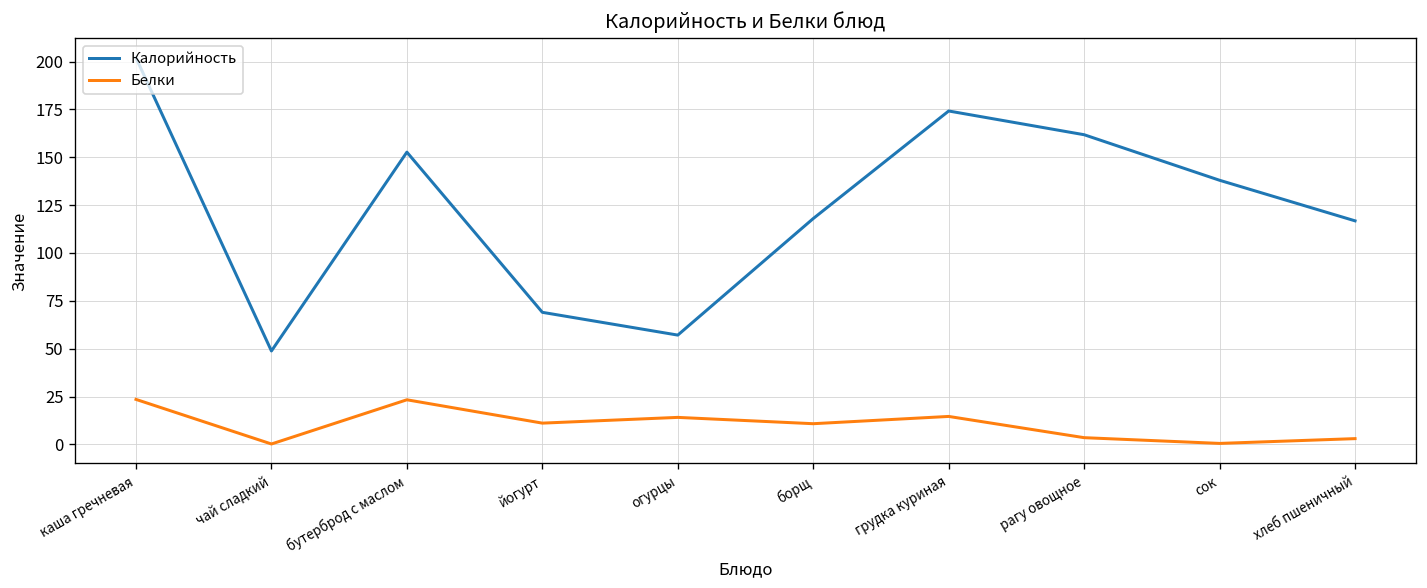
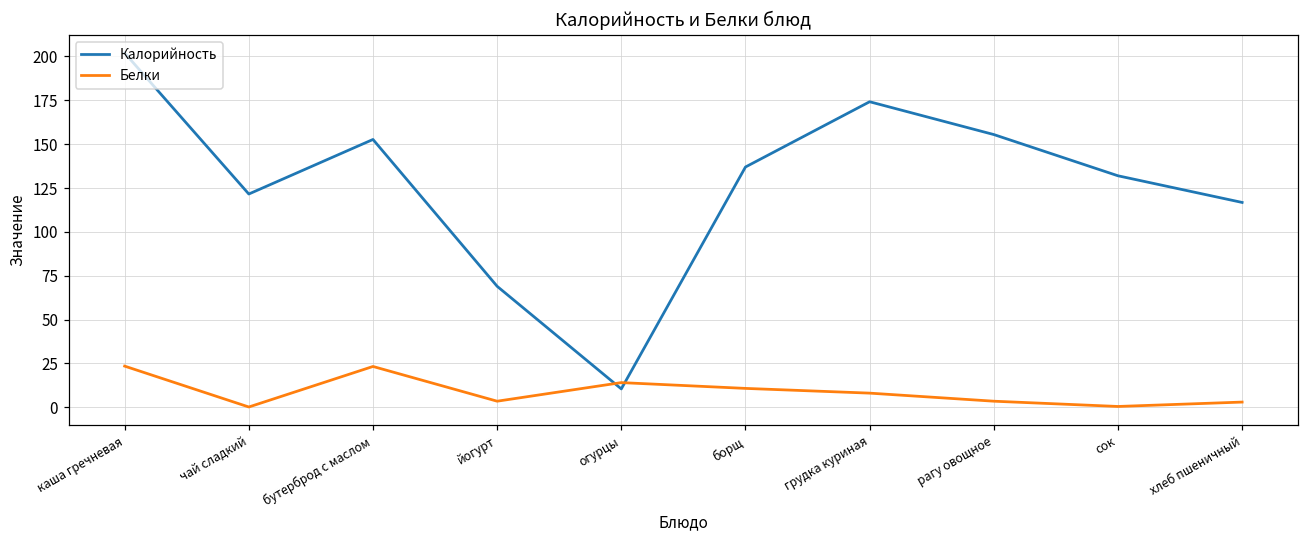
Калорийность, чай сладкий: 49 -> 122
Белки, йогурт: 11 -> 4
Калорийность, огурцы: 57 -> 11
Калорийность, борщ: 118 -> 137
Белки, грудка куриная: 15 -> 8
Калорийность, рагу овощное: 162 -> 156
Калорийность, сок: 138 -> 132
